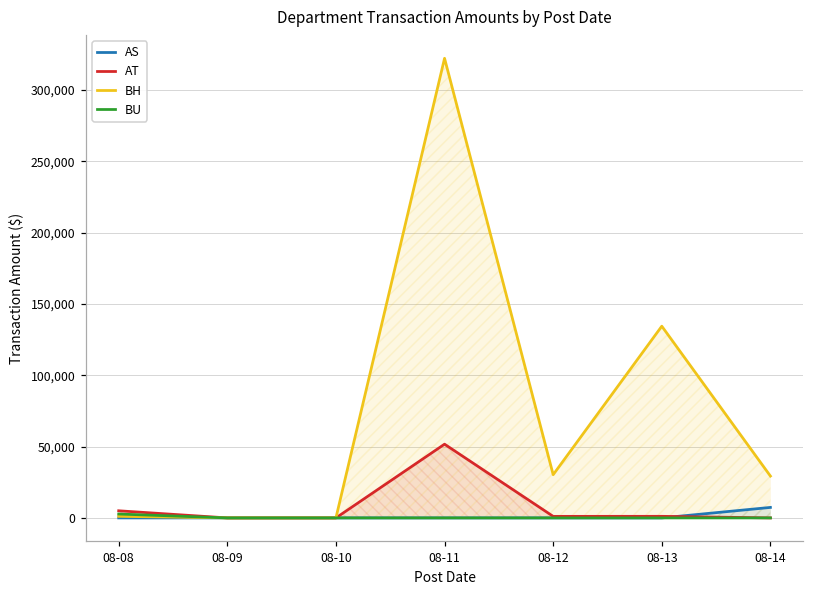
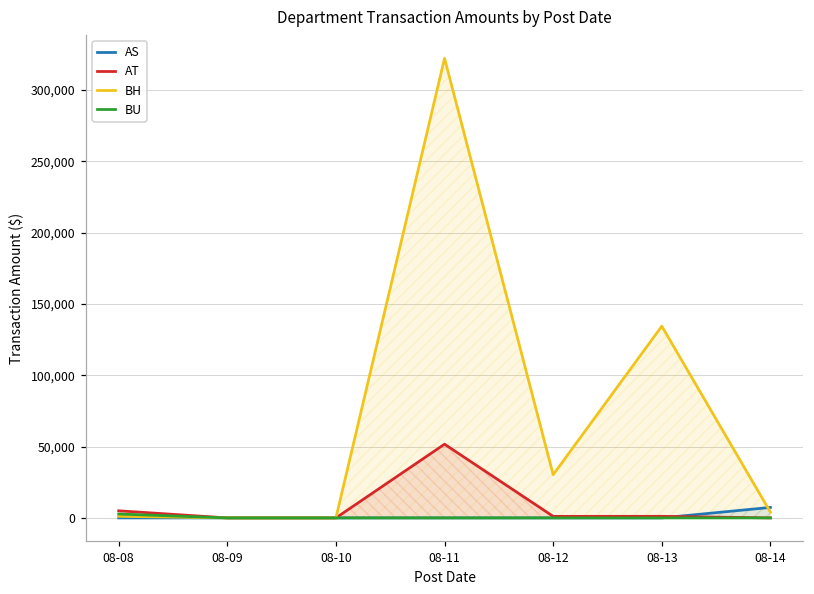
BH, 08-14: 29,000 -> 4,000
